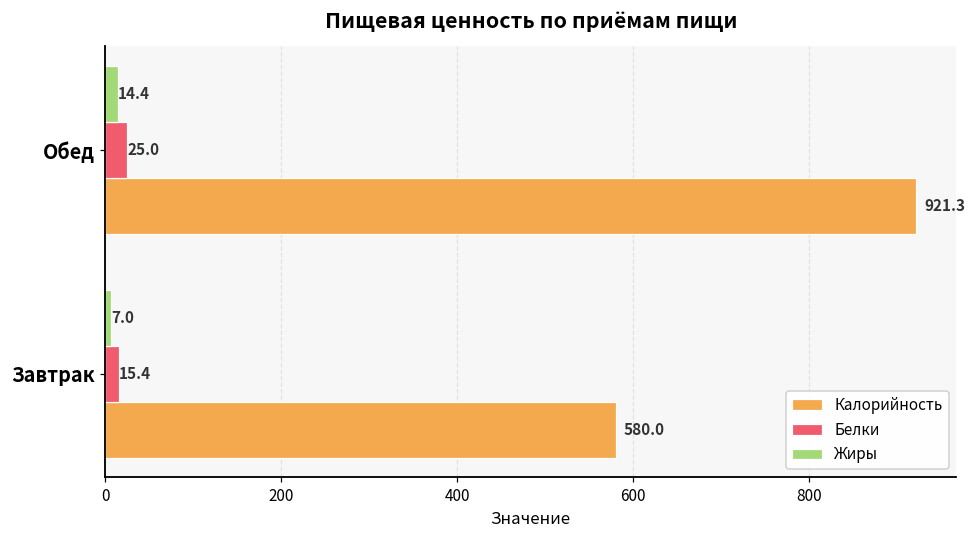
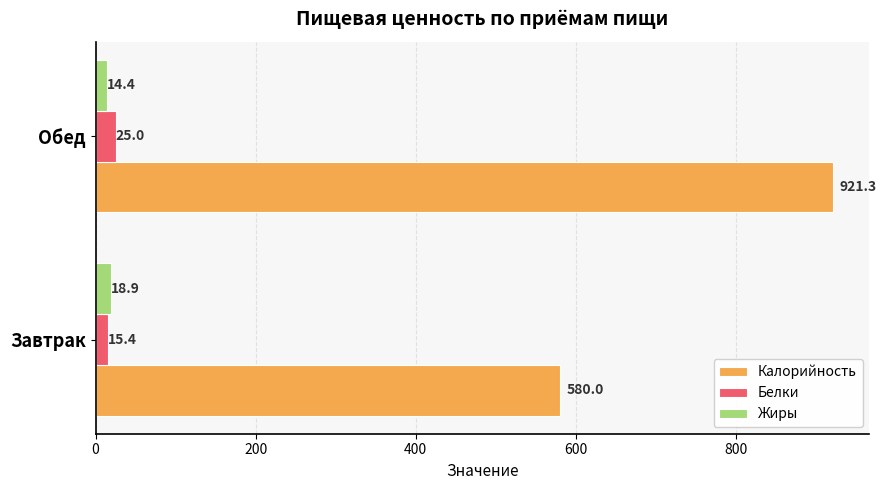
Жиры, Завтрак: 7.0 -> 18.9
